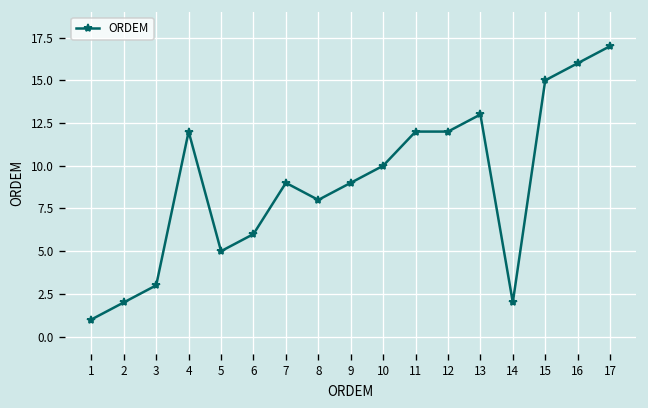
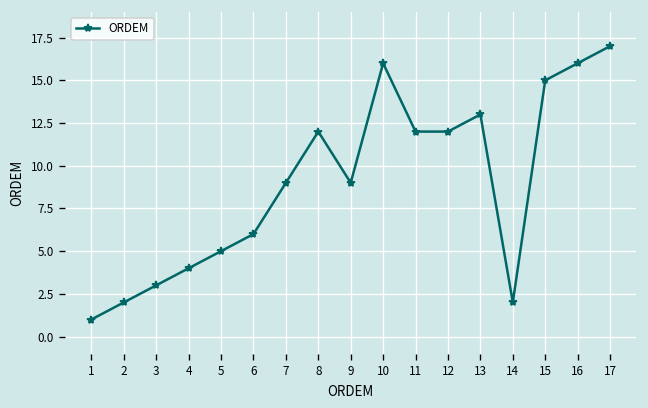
4: 12 -> 4
8: 8 -> 12
10: 10 -> 16
